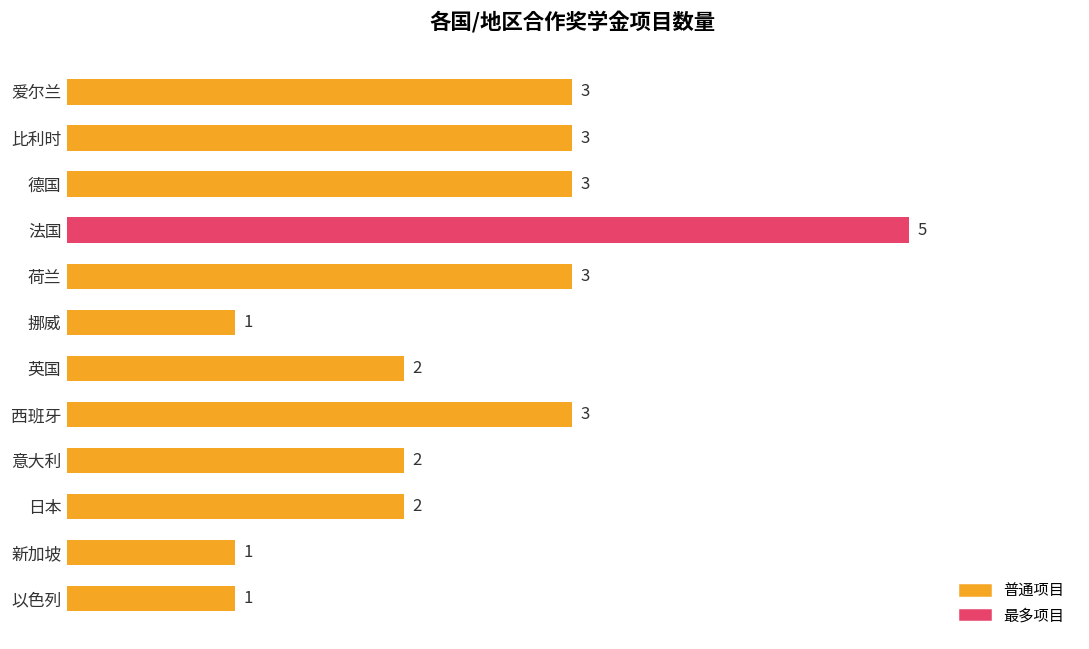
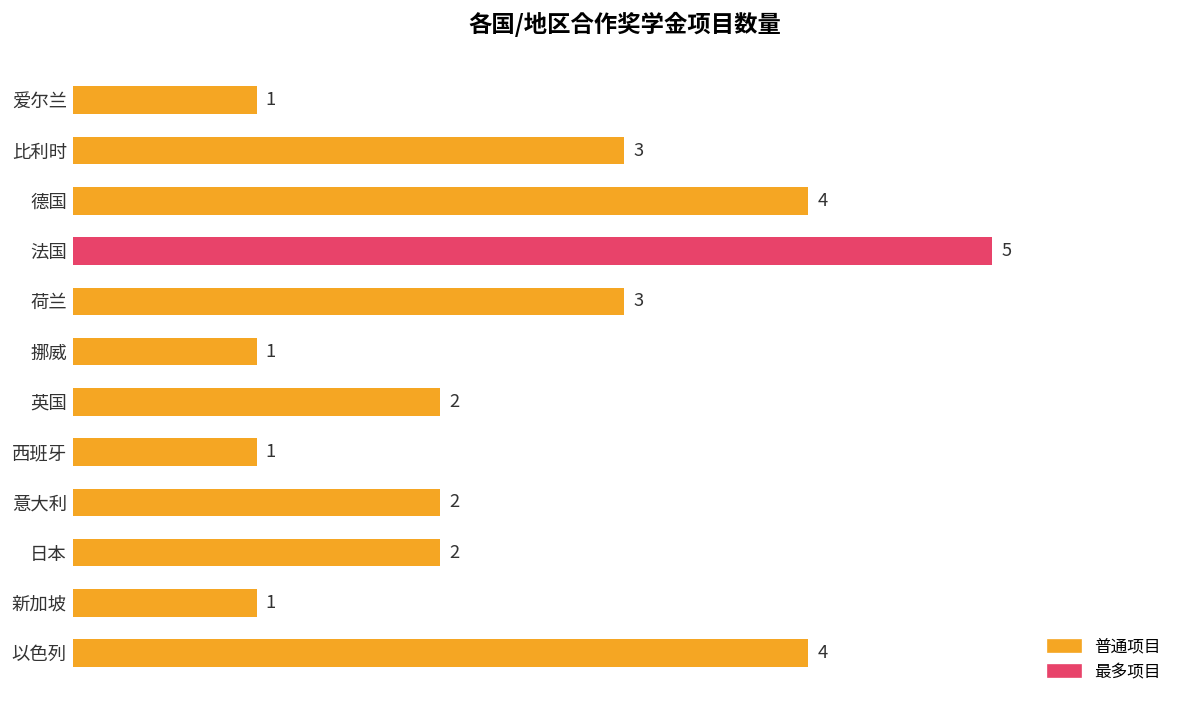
爱尔兰: 3 -> 1
德国: 3 -> 4
西班牙: 3 -> 1
以色列: 1 -> 4
